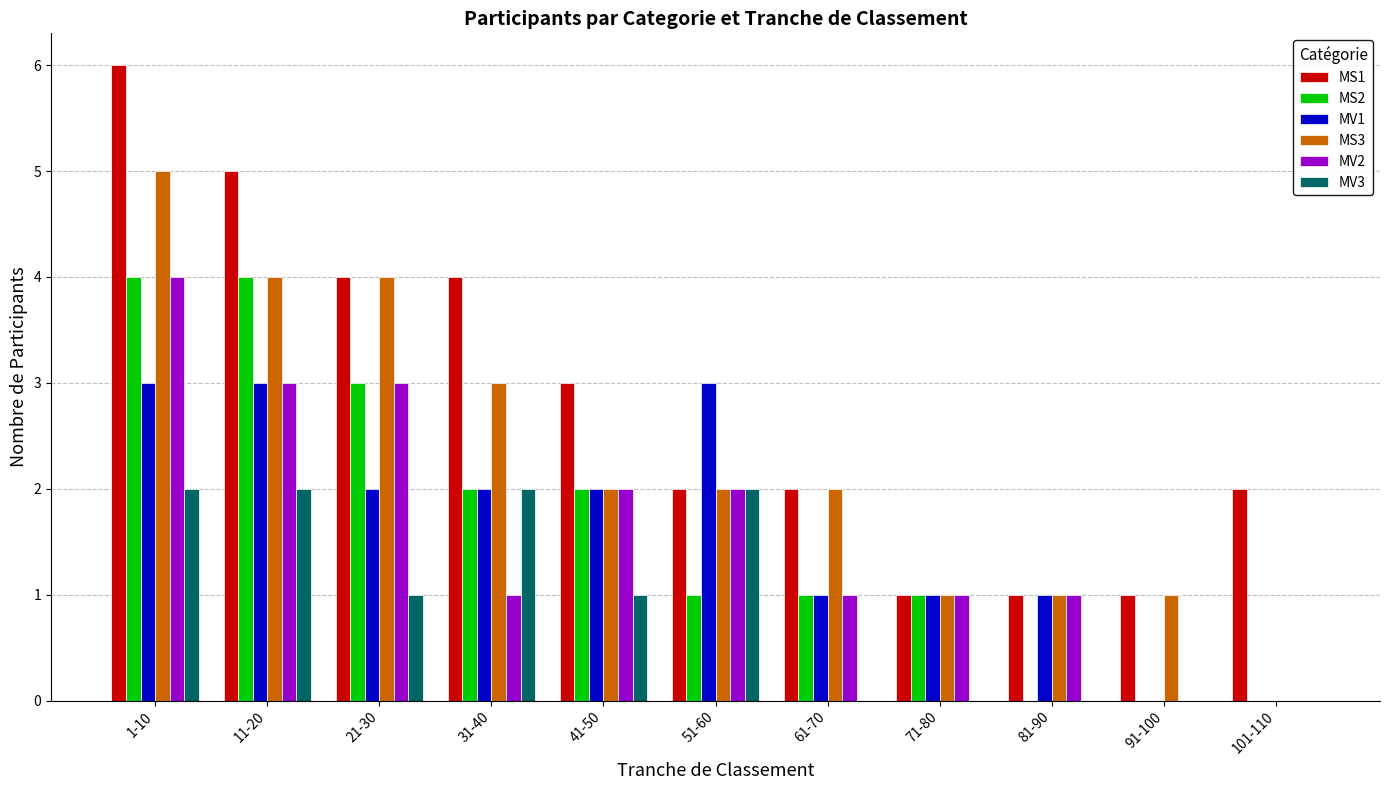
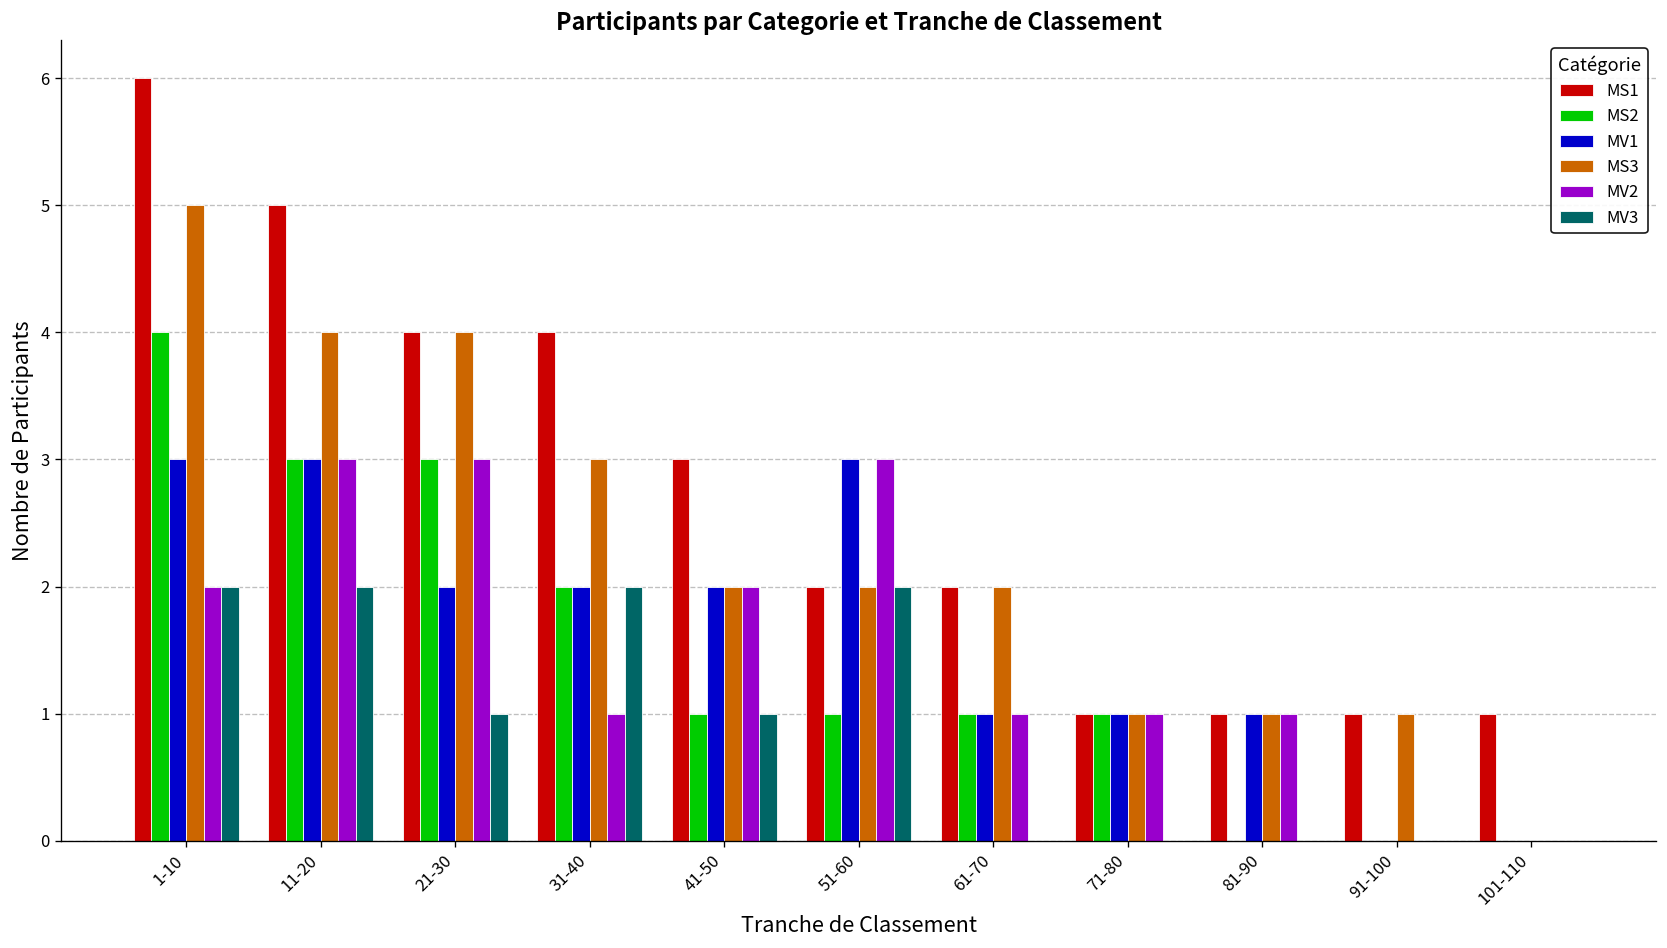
MV2, 1-10: 4 -> 2
MS2, 11-20: 4 -> 3
MS2, 41-50: 2 -> 1
MV2, 51-60: 2 -> 3
MS1, 101-110: 2 -> 1
